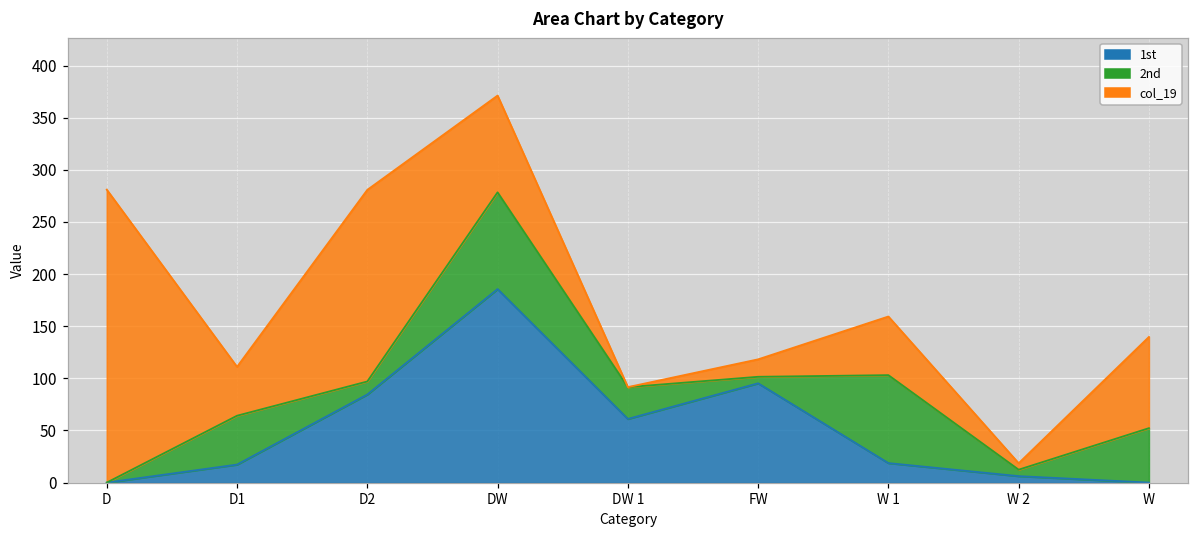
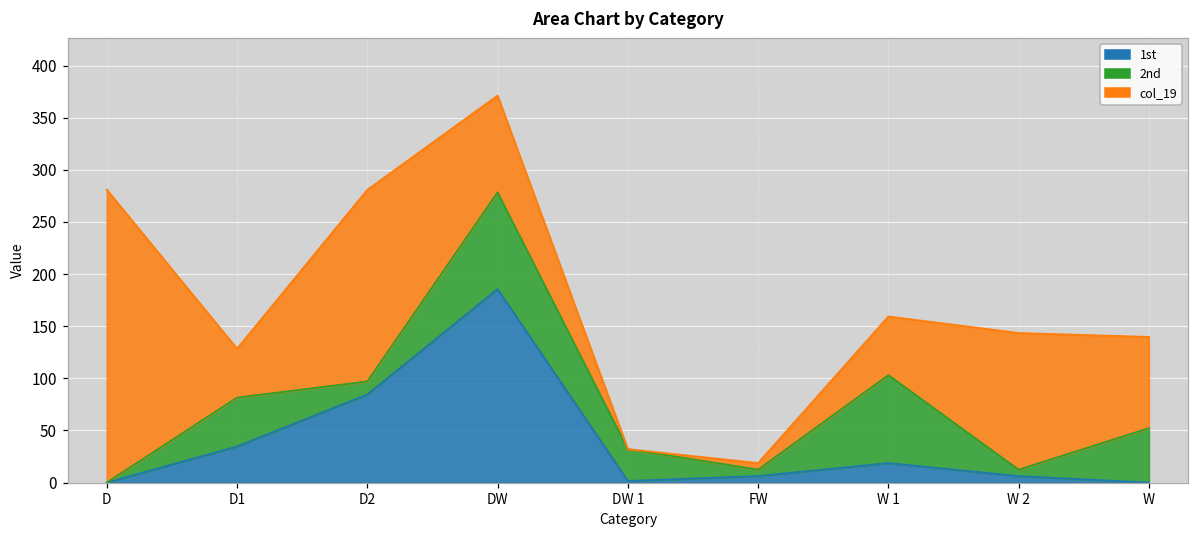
1st, D1: 20 -> 30
1st, DW 1: 60 -> 0
1st, FW: 100 -> 10
col_19, FW: 20 -> 10
col_19, W 2: 10 -> 130
